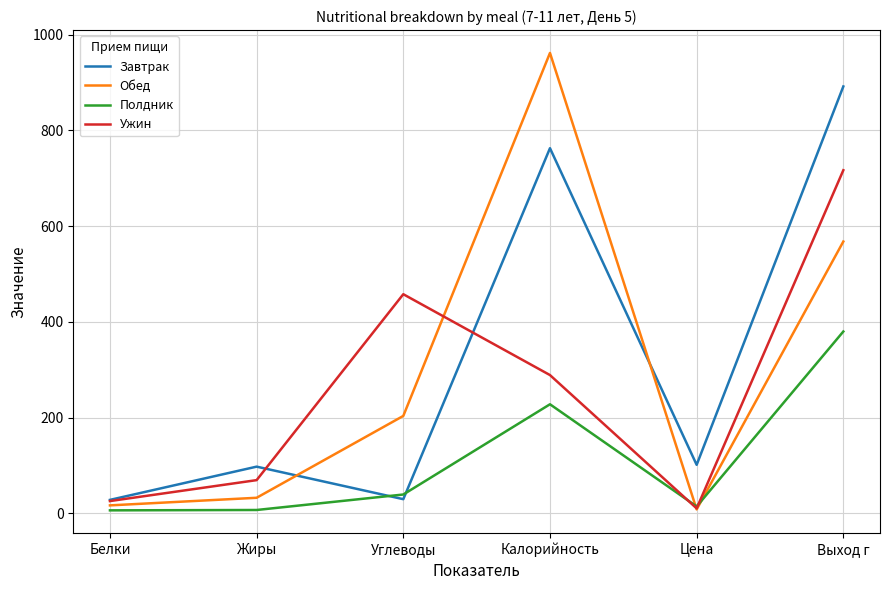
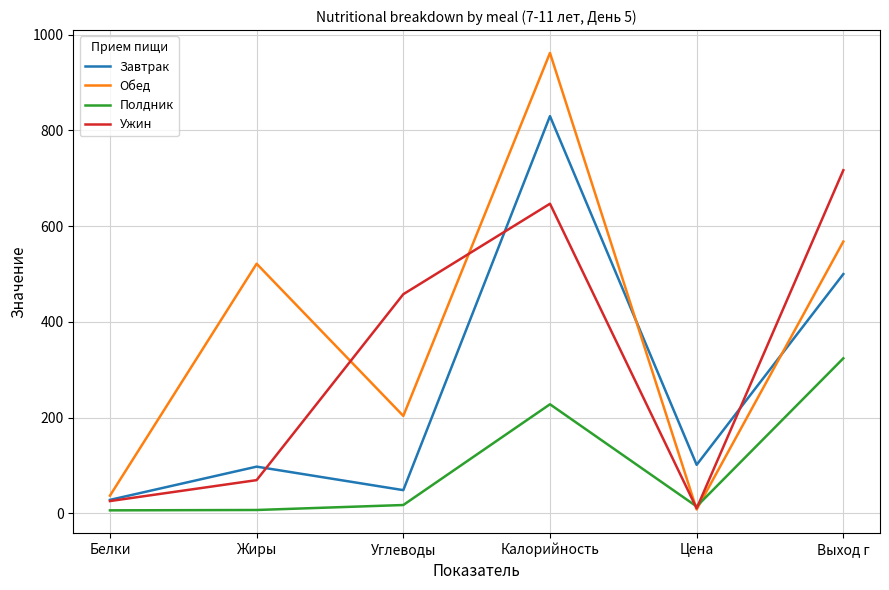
Обед, Белки: 20 -> 40
Обед, Жиры: 30 -> 520
Завтрак, Углеводы: 30 -> 50
Полдник, Углеводы: 40 -> 20
Завтрак, Калорийность: 760 -> 830
Ужин, Калорийность: 290 -> 650
Завтрак, Выход г: 890 -> 500
Полдник, Выход г: 380 -> 320
